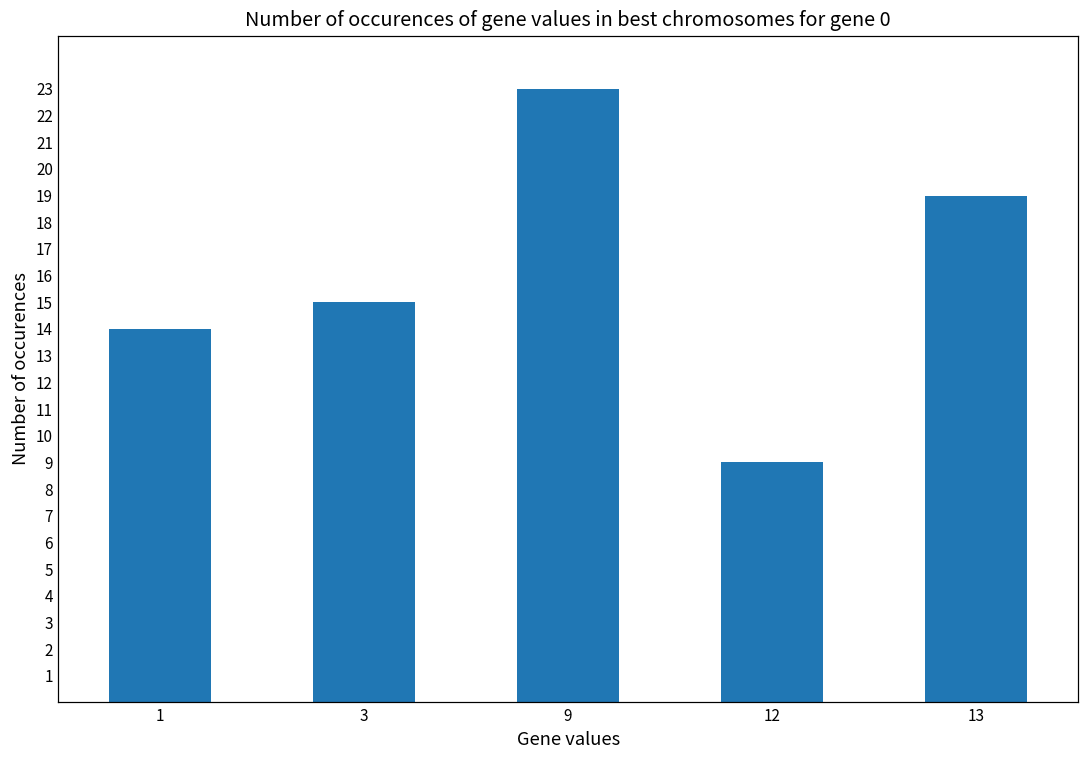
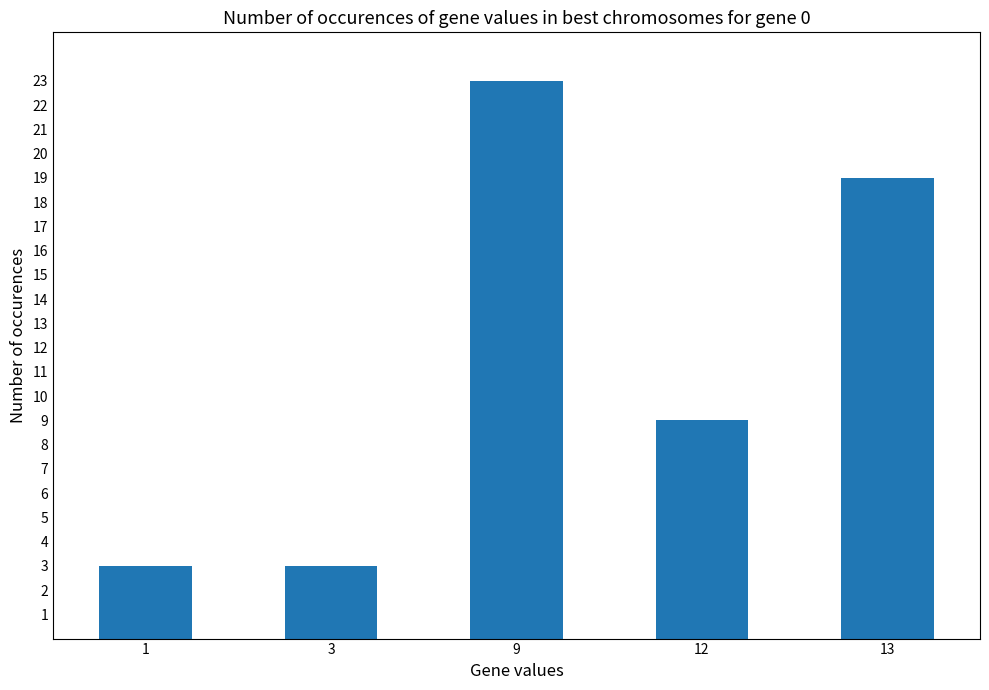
1: 14 -> 3
3: 15 -> 3
